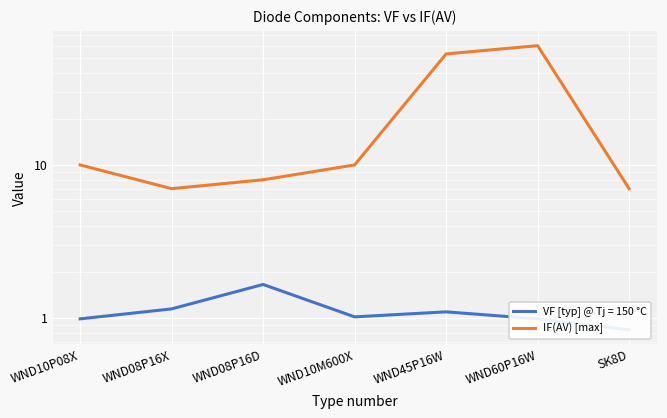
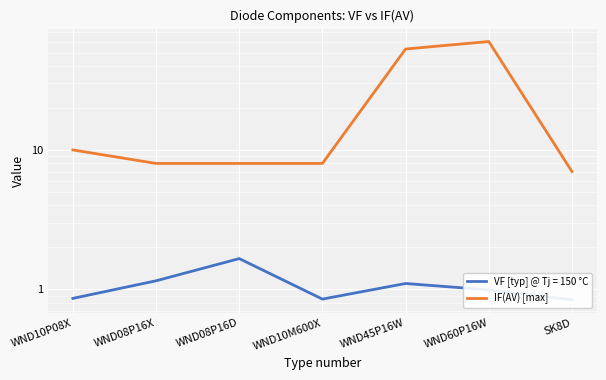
VF [typ] @ Tj = 150 °C, WND10P08X: 1.0 -> 0.9
IF(AV) [max], WND08P16X: 7 -> 8
VF [typ] @ Tj = 150 °C, WND10M600X: 1.0 -> 0.9
IF(AV) [max], WND10M600X: 10 -> 8
